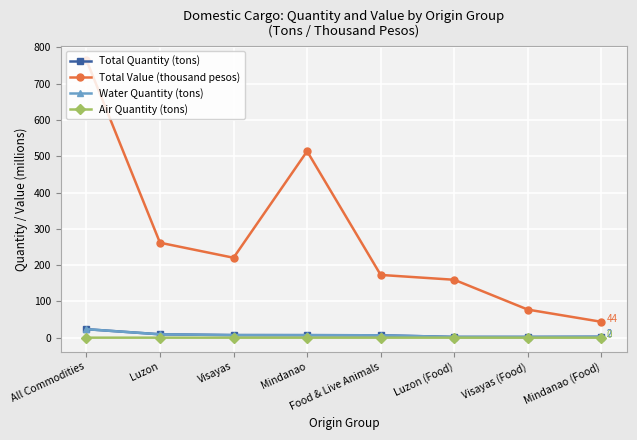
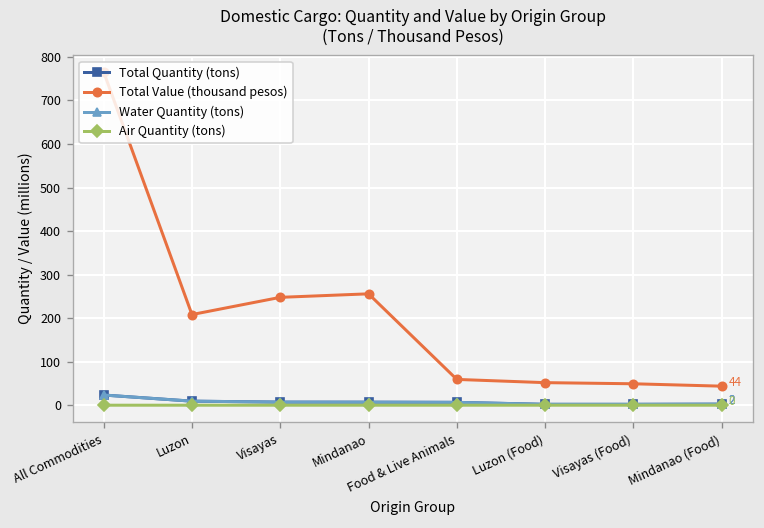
Total Value (thousand pesos), Luzon: 260 -> 210
Total Value (thousand pesos), Visayas: 220 -> 250
Total Value (thousand pesos), Mindanao: 510 -> 260
Total Value (thousand pesos), Food & Live Animals: 170 -> 60
Total Value (thousand pesos), Luzon (Food): 160 -> 50
Total Value (thousand pesos), Visayas (Food): 80 -> 50
